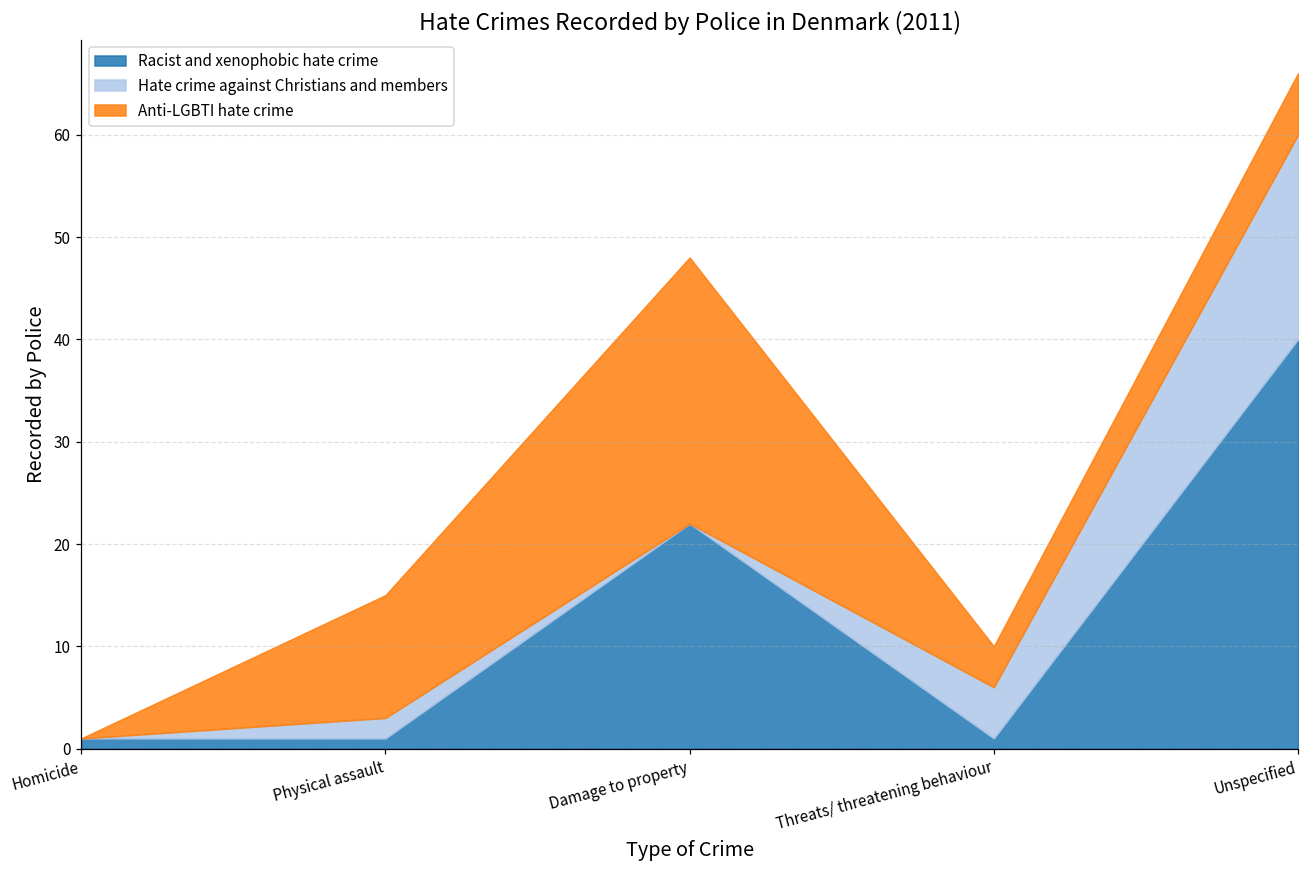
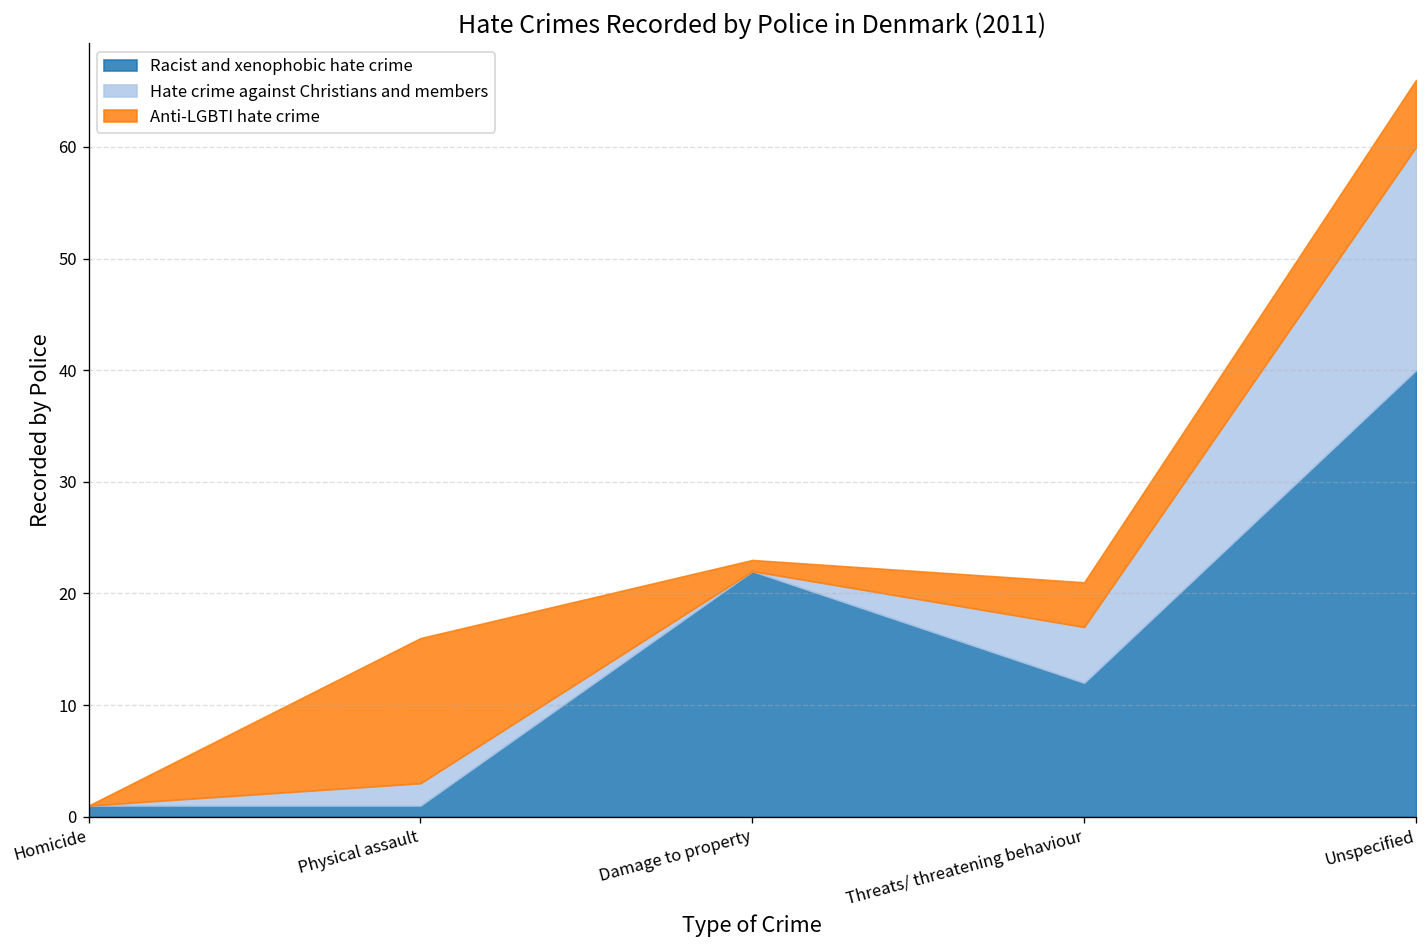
Anti-LGBTI hate crime, Physical assault: 12 -> 13
Anti-LGBTI hate crime, Damage to property: 26 -> 1
Racist and xenophobic hate crime, Threats/ threatening behaviour: 1 -> 12
